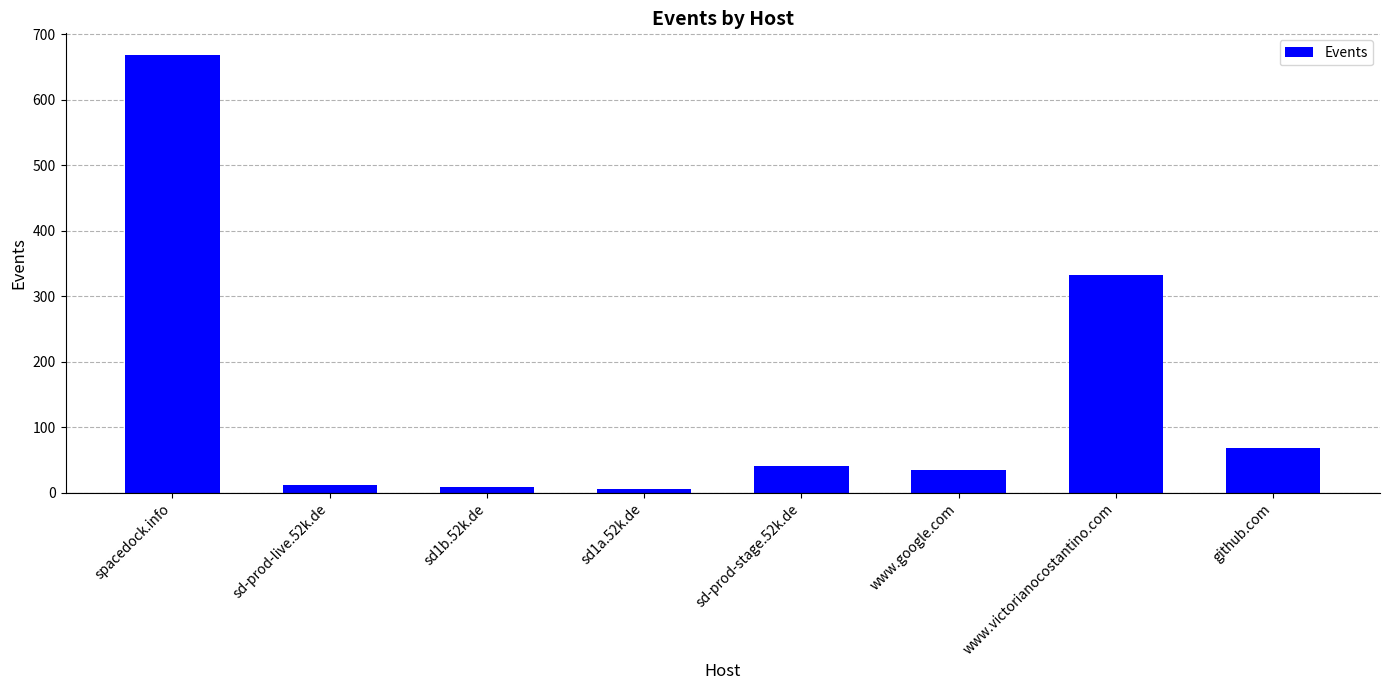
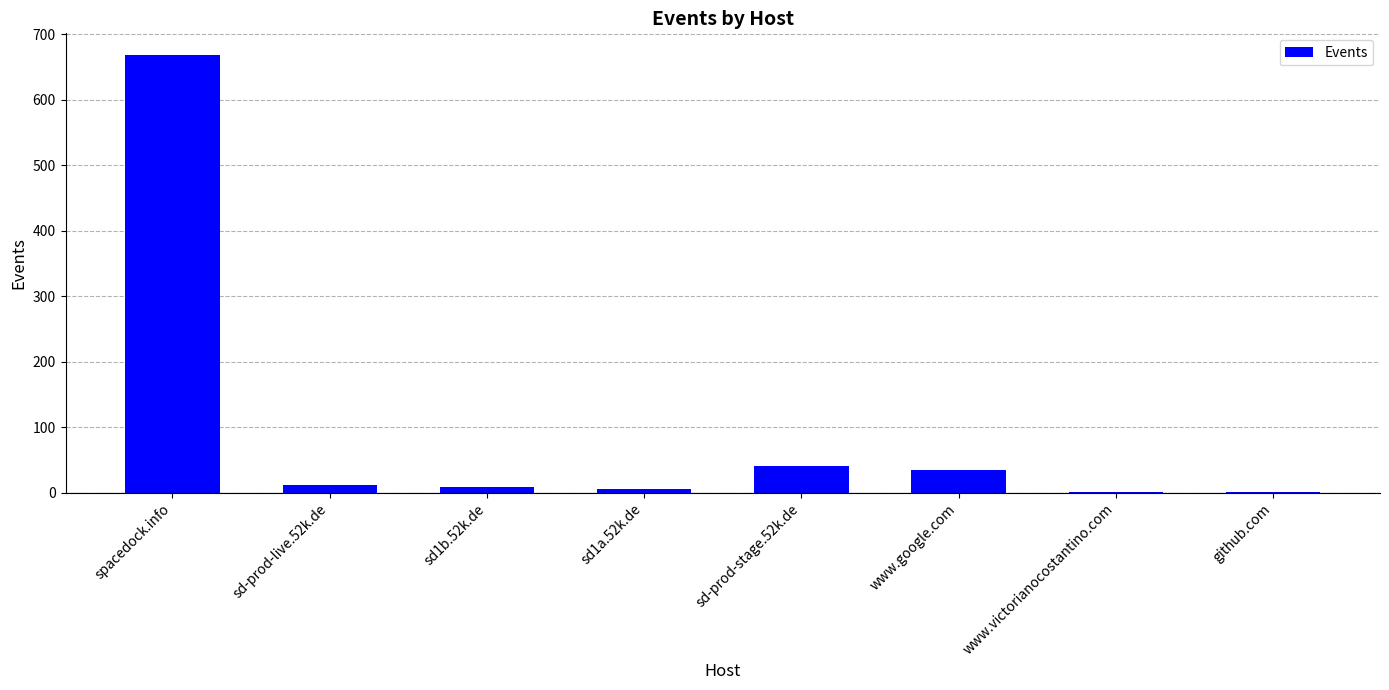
www.victorianocostantino.com: 330 -> 0
github.com: 70 -> 0
